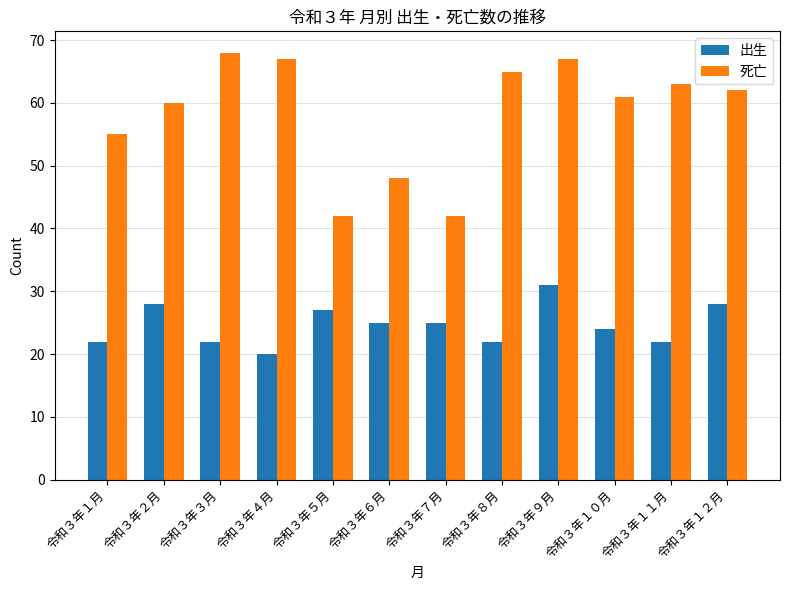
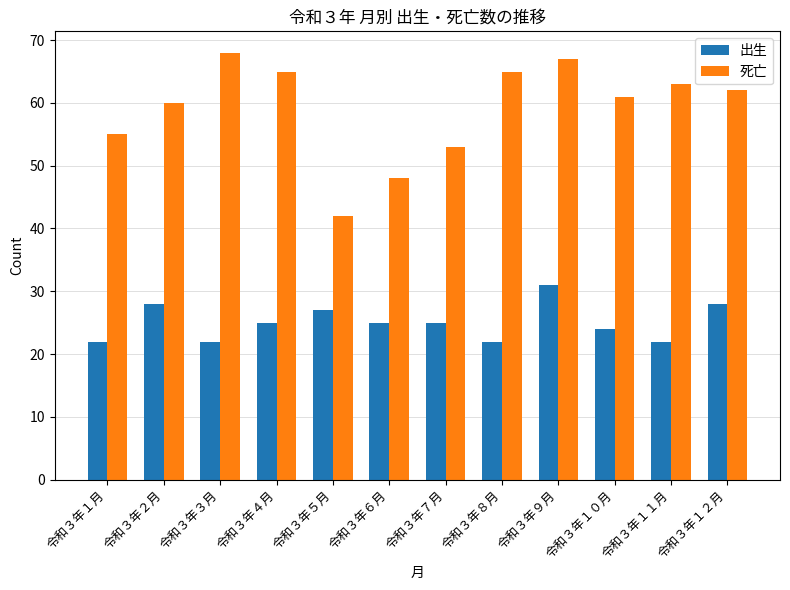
出生, 令和３年４月: 20 -> 25
死亡, 令和３年４月: 67 -> 65
死亡, 令和３年７月: 42 -> 53
